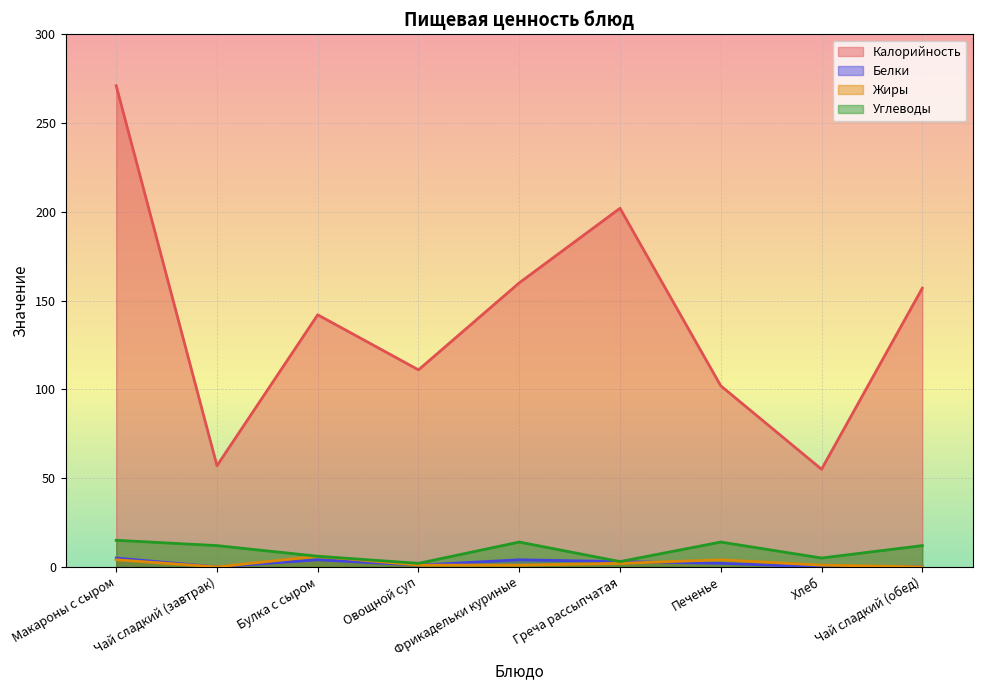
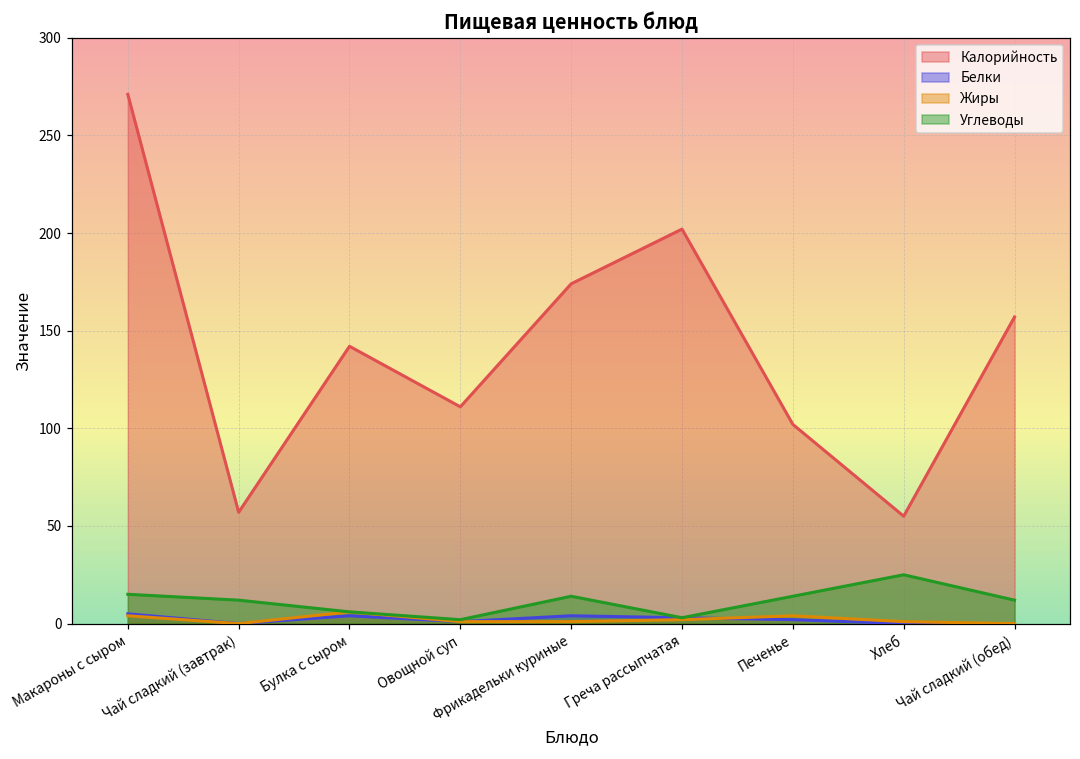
Калорийность, Фрикадельки куриные: 160 -> 174
Углеводы, Хлеб: 5 -> 25
